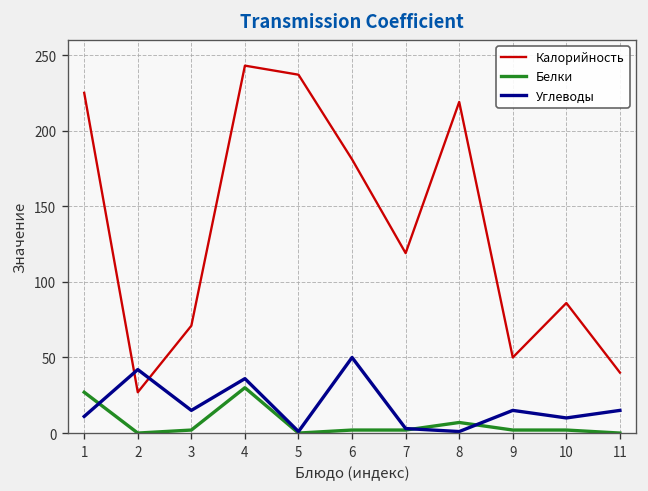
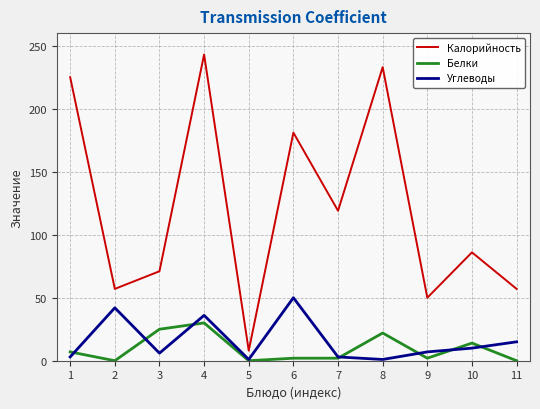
Белки, 1: 27 -> 7
Углеводы, 1: 11 -> 3
Калорийность, 2: 27 -> 57
Белки, 3: 2 -> 25
Углеводы, 3: 15 -> 6
Калорийность, 5: 237 -> 8
Калорийность, 8: 219 -> 233
Белки, 8: 7 -> 22
Углеводы, 9: 15 -> 7
Белки, 10: 2 -> 14
Калорийность, 11: 40 -> 57
